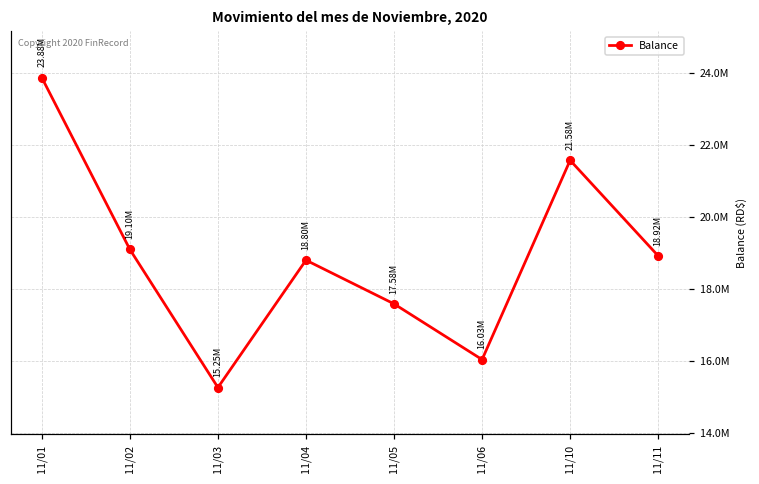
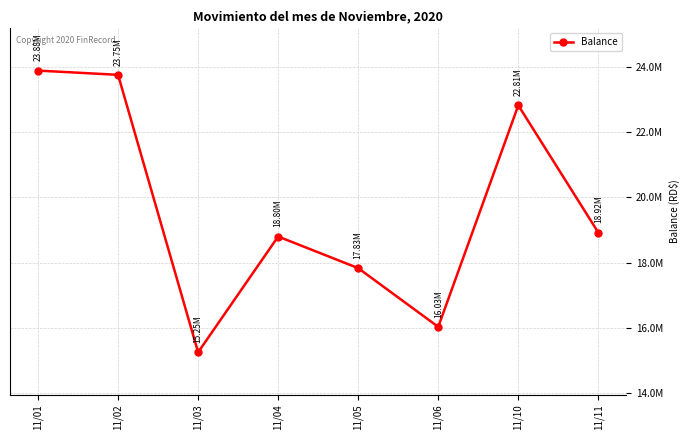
11/02: 19.10M -> 23.75M
11/05: 17.58M -> 17.83M
11/10: 21.58M -> 22.81M
